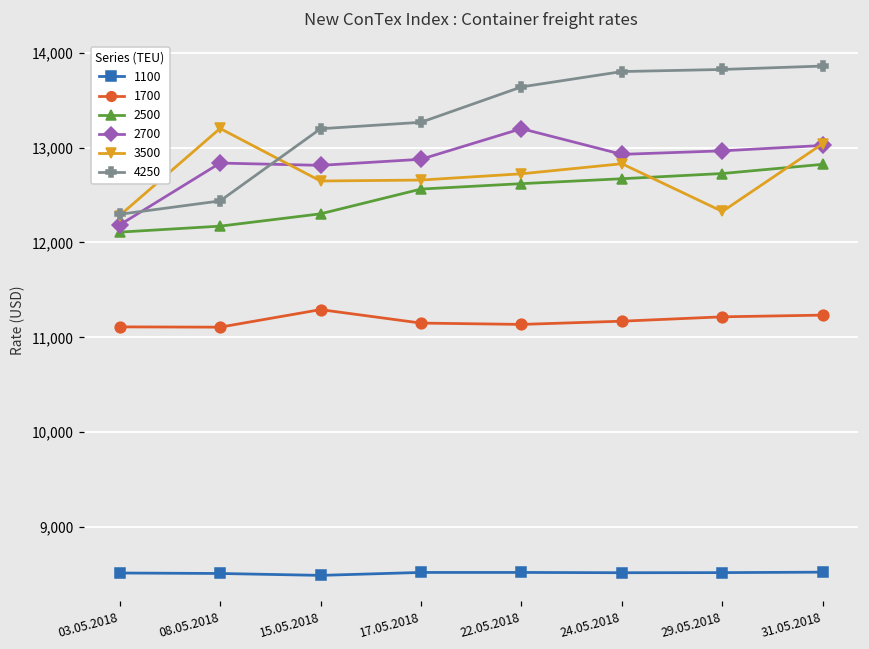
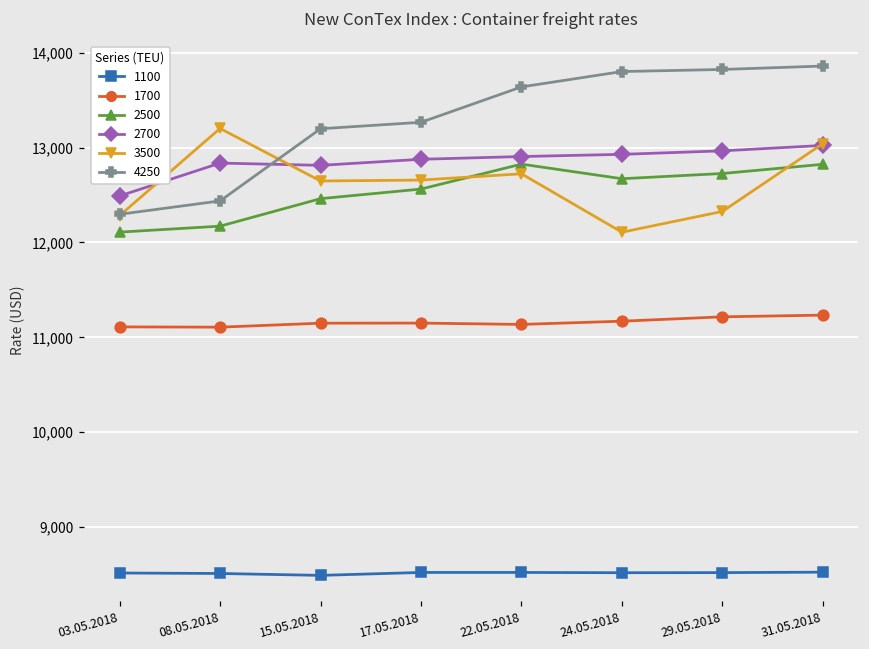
2700, 03.05.2018: 12,200 -> 12,500
1700, 15.05.2018: 11,300 -> 11,100
2500, 15.05.2018: 12,300 -> 12,500
2500, 22.05.2018: 12,600 -> 12,800
2700, 22.05.2018: 13,200 -> 12,900
3500, 24.05.2018: 12,800 -> 12,100
